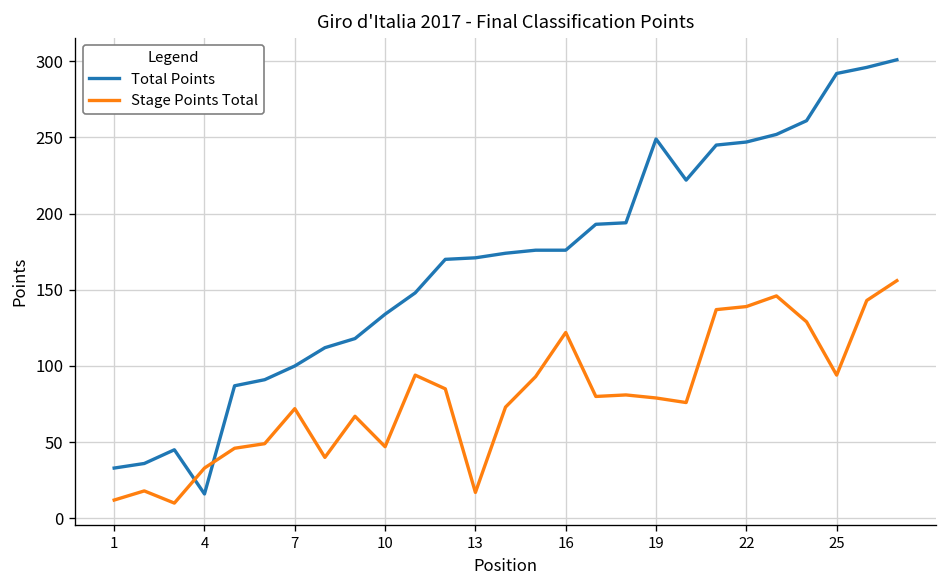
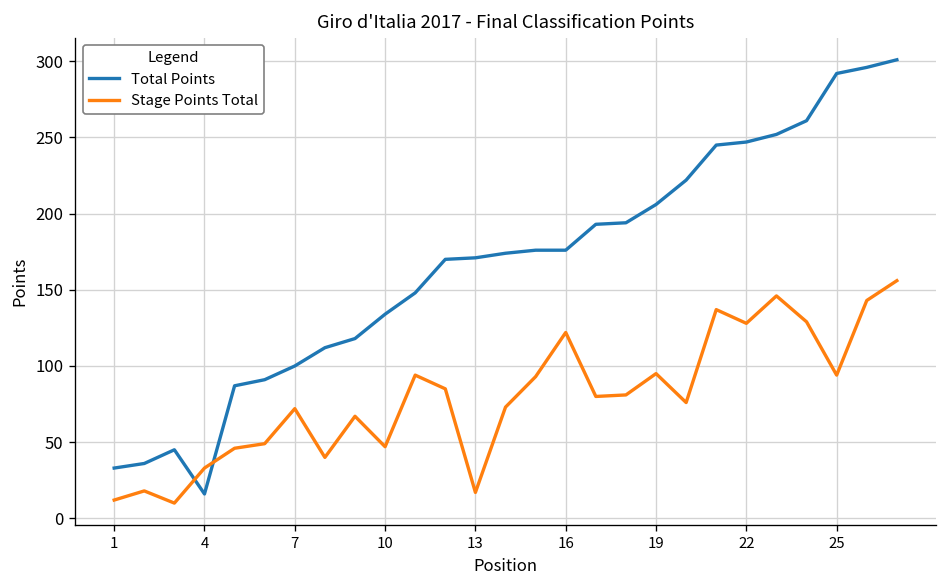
Total Points, 19: 249 -> 206
Stage Points Total, 19: 79 -> 95
Stage Points Total, 22: 139 -> 128
